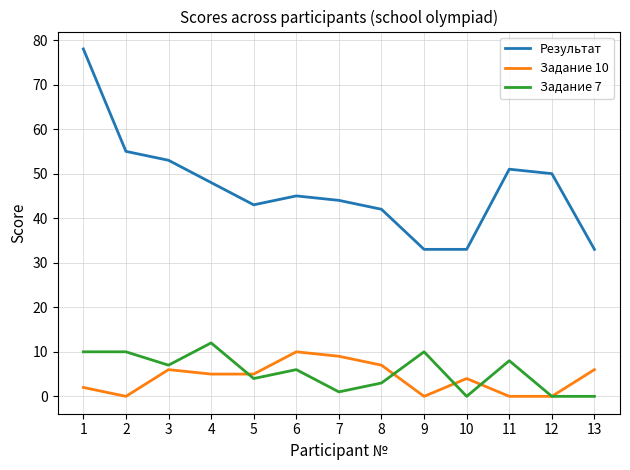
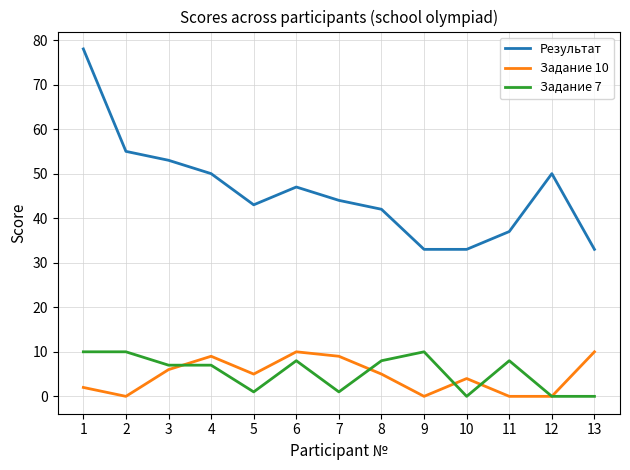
Результат, 4: 48 -> 50
Задание 10, 4: 5 -> 9
Задание 7, 4: 12 -> 7
Задание 7, 5: 4 -> 1
Результат, 6: 45 -> 47
Задание 7, 6: 6 -> 8
Задание 10, 8: 7 -> 5
Задание 7, 8: 3 -> 8
Результат, 11: 51 -> 37
Задание 10, 13: 6 -> 10
